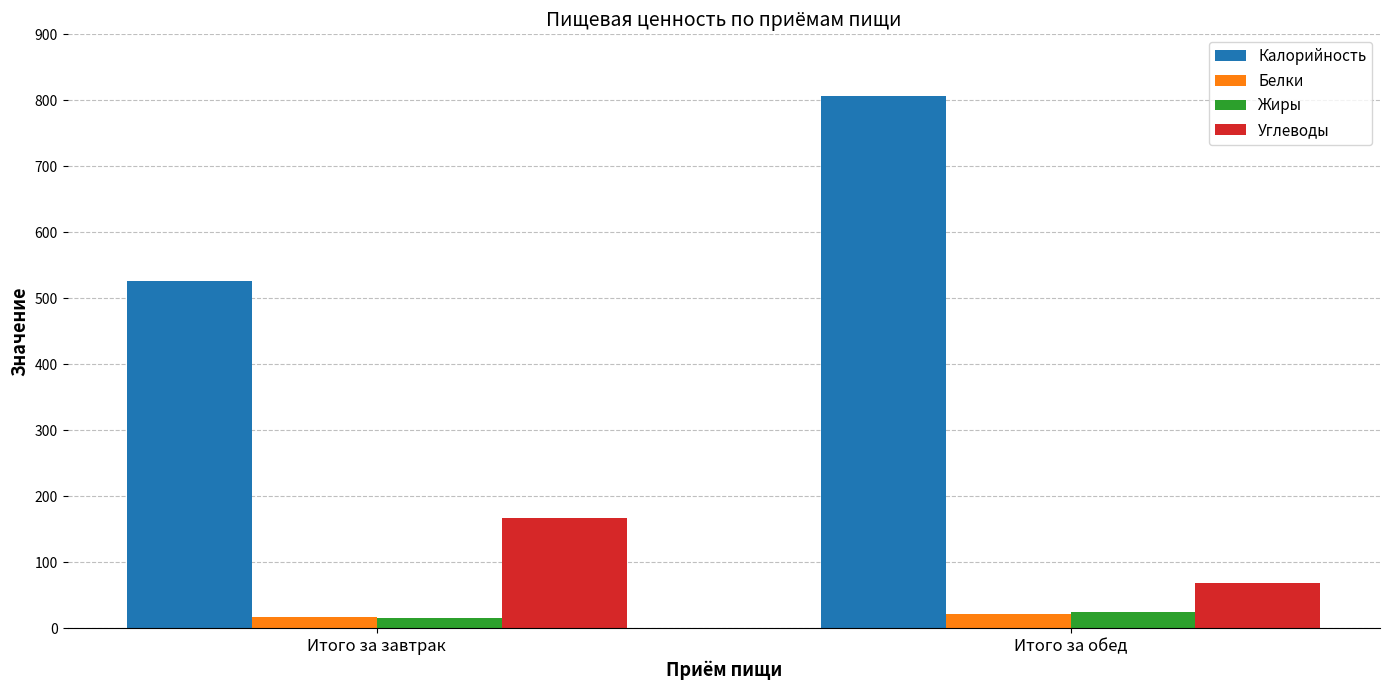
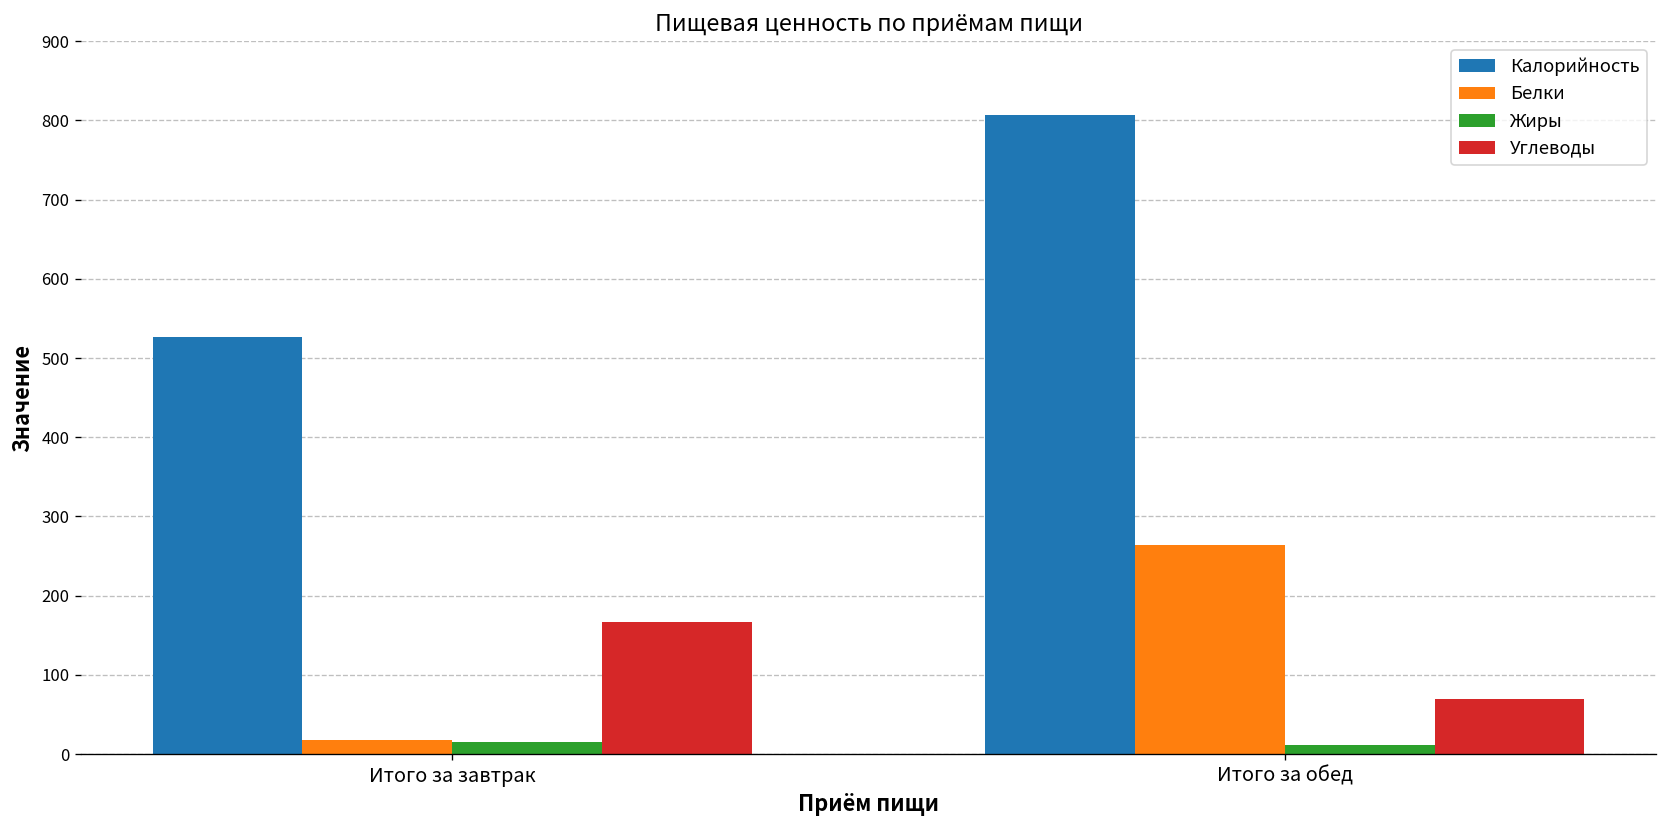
Белки, Итого за обед: 20 -> 260
Жиры, Итого за обед: 30 -> 10
